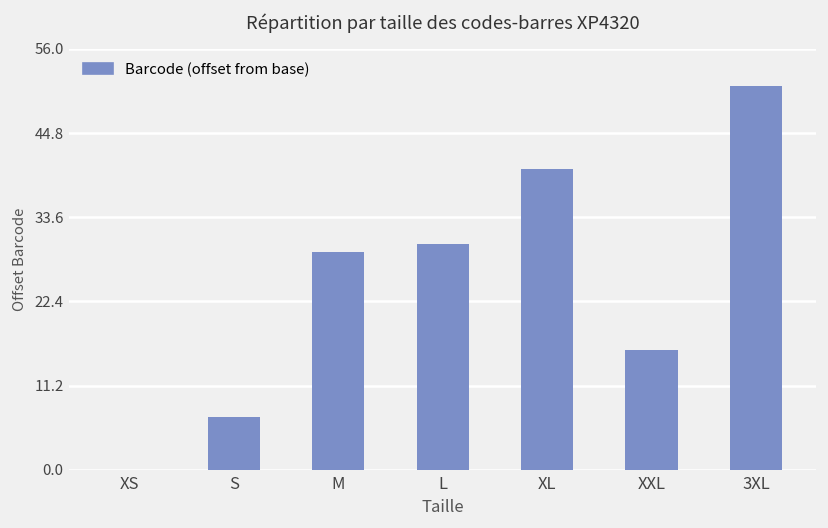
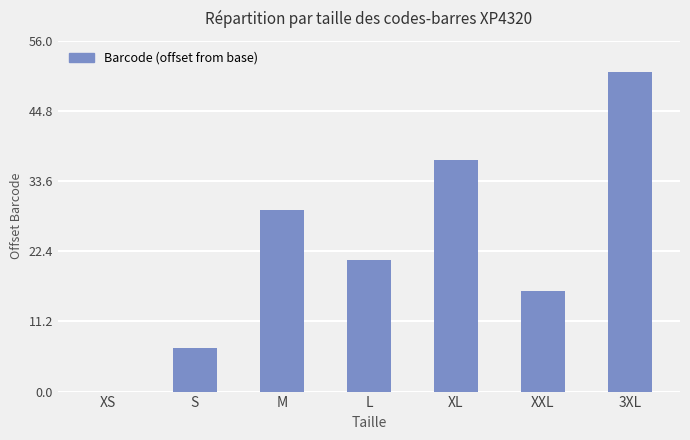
L: 30 -> 21
XL: 40 -> 37
